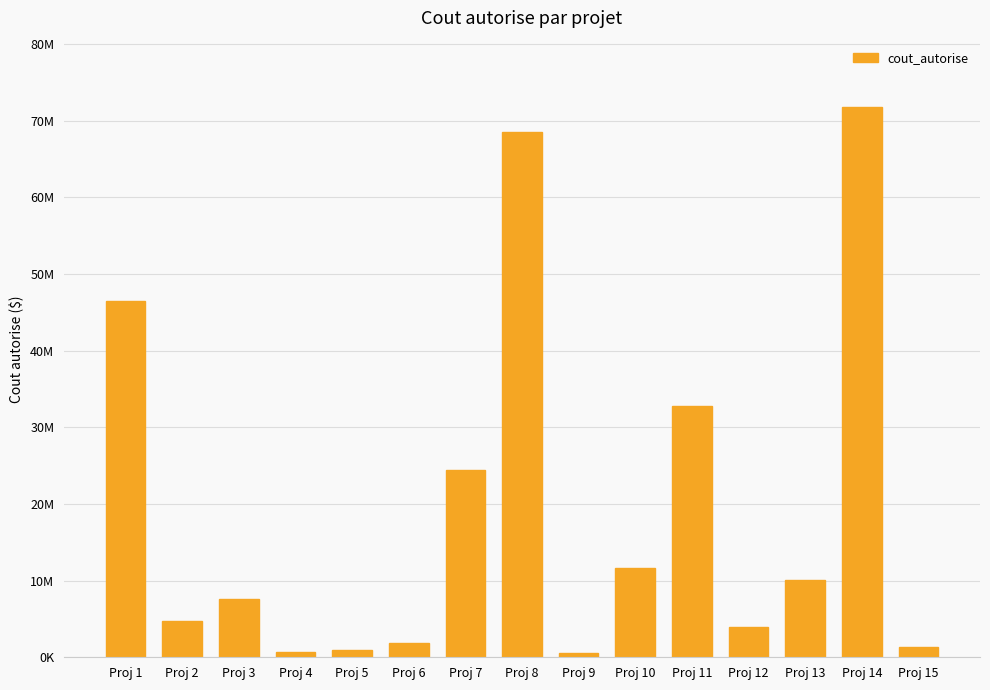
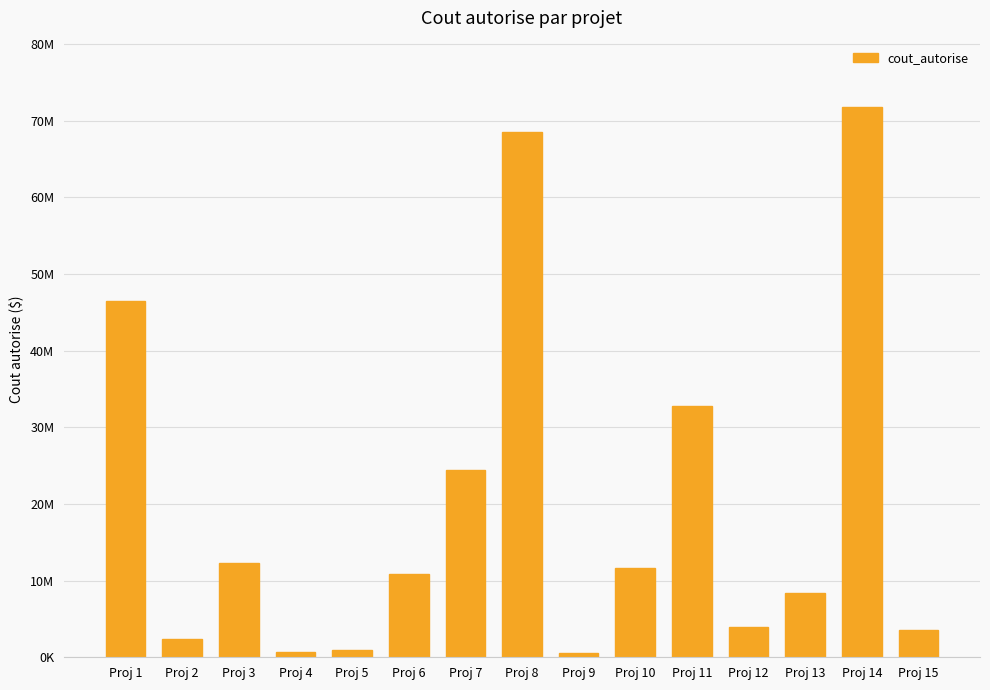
Proj 2: 5000000 -> 2000000
Proj 3: 8000000 -> 12000000
Proj 6: 2000000 -> 11000000
Proj 13: 10000000 -> 8000000
Proj 15: 1000000 -> 4000000
